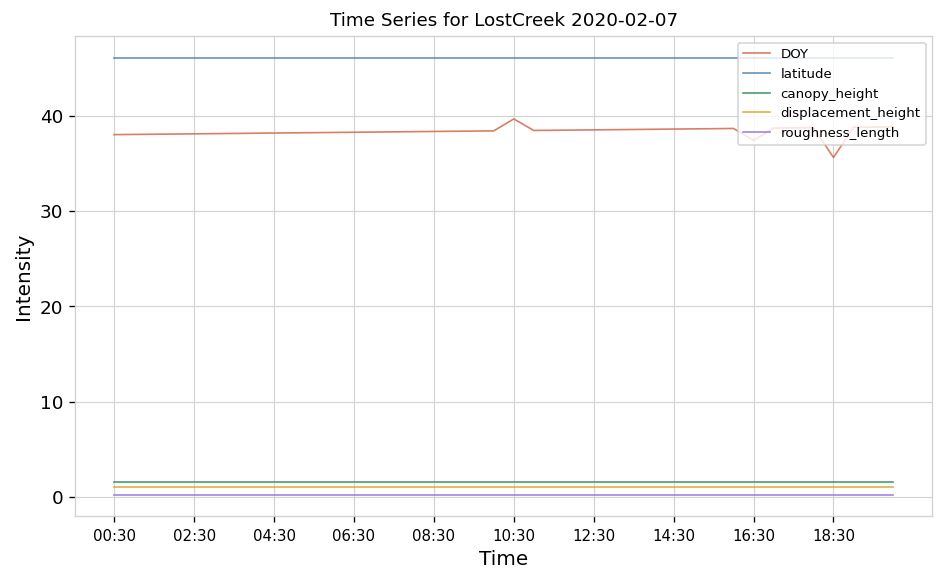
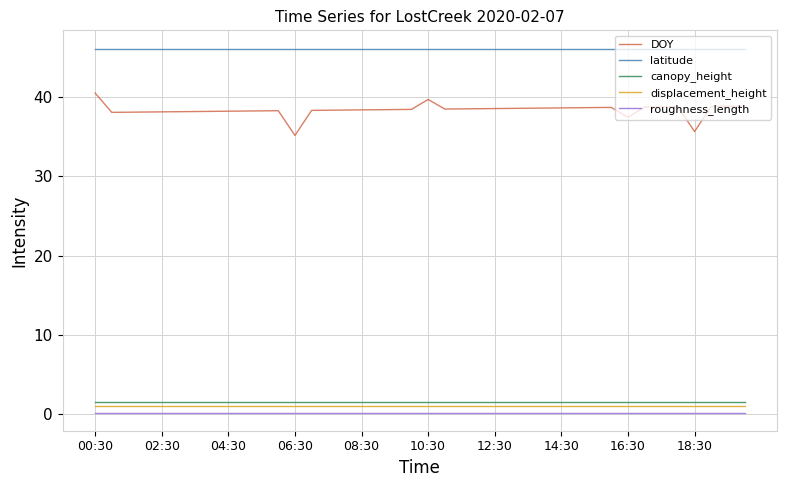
DOY, 00:30: 38 -> 40
DOY, 06:30: 38 -> 35
